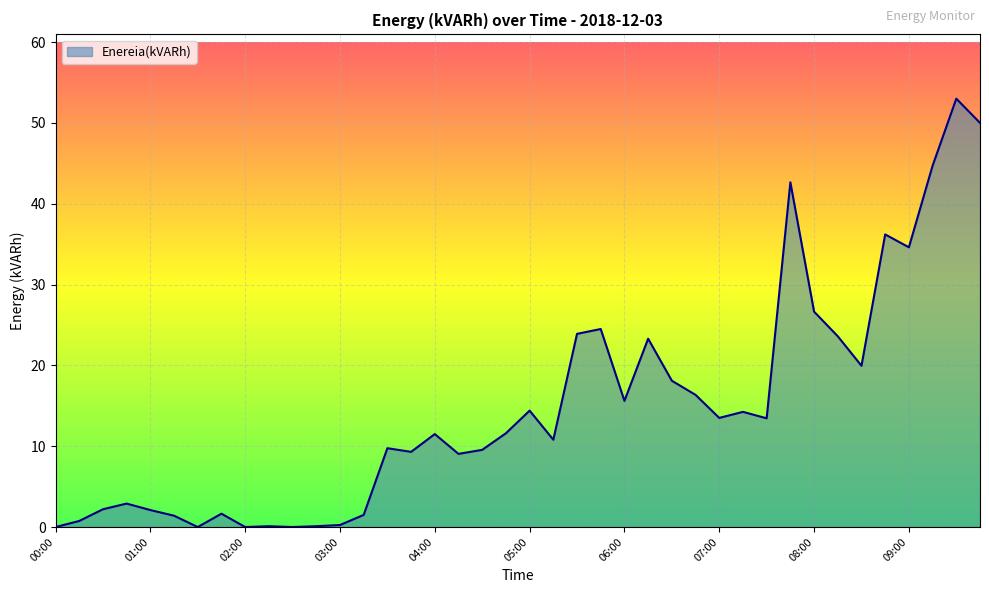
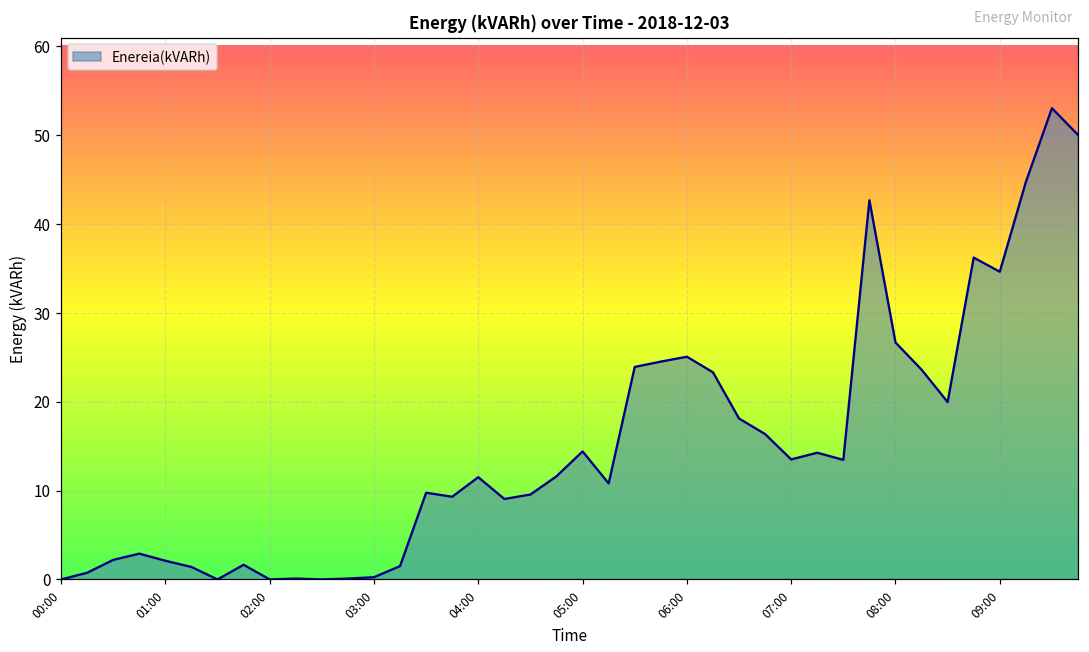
06:00: 16 -> 25
